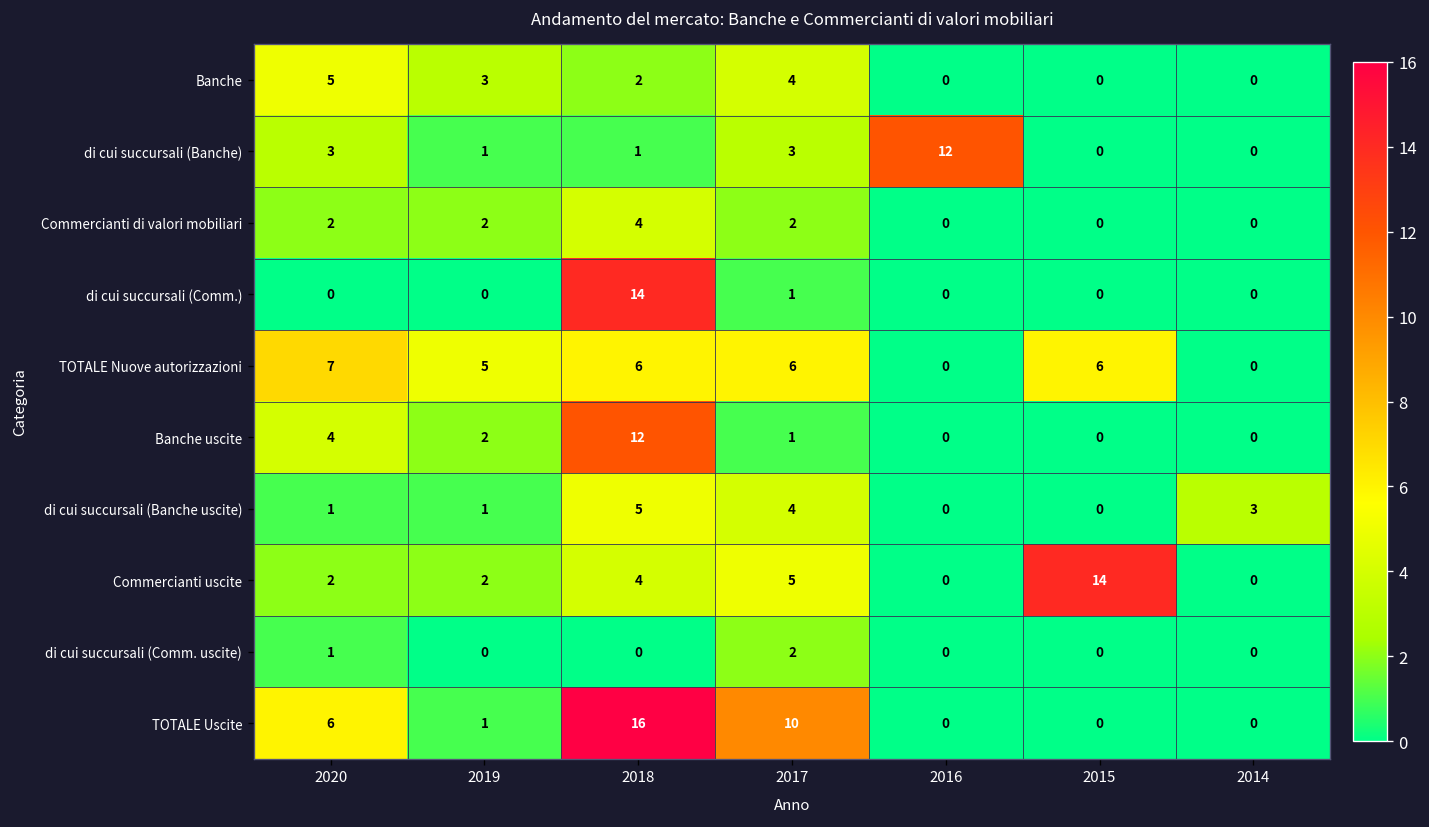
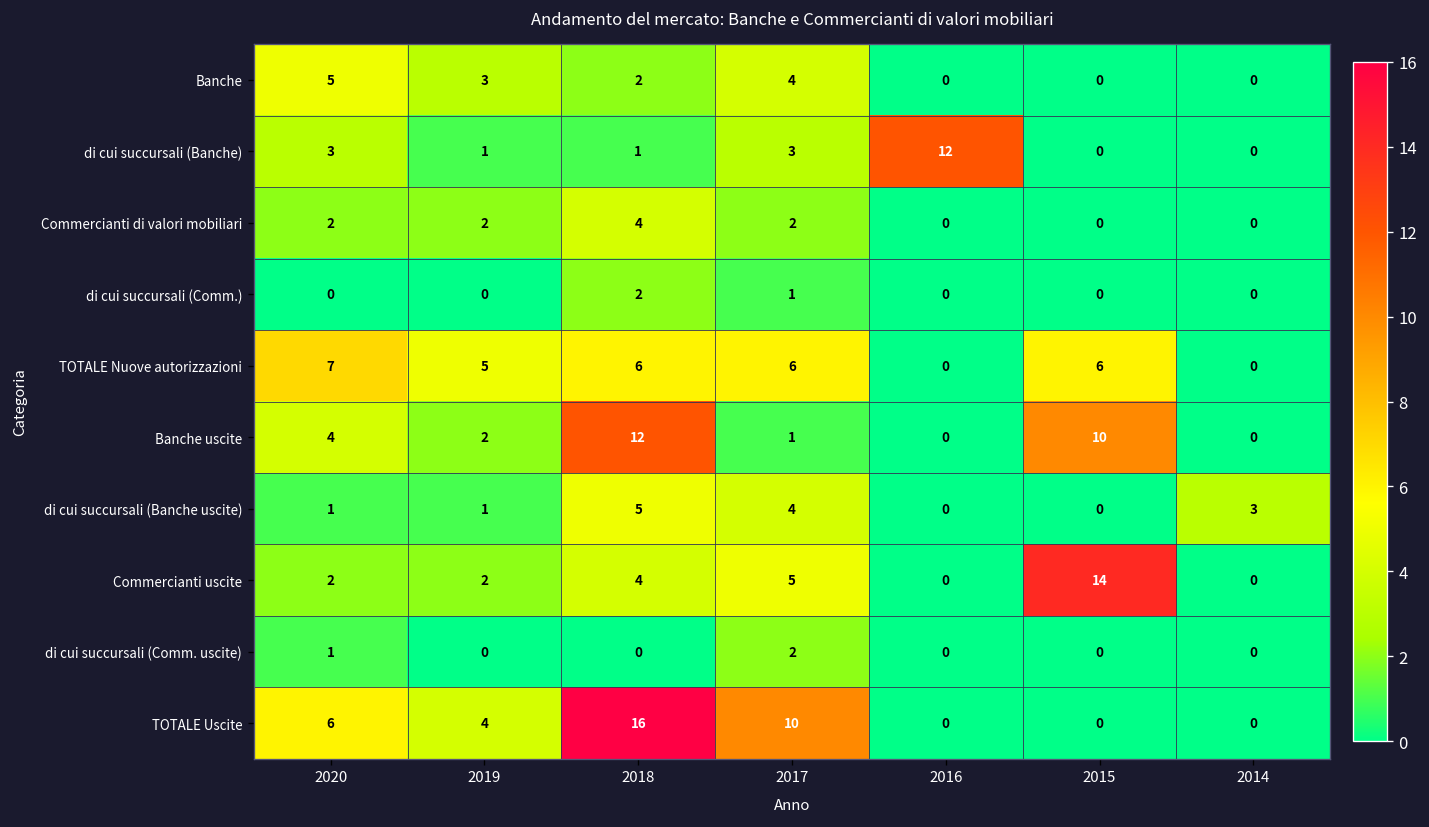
di cui succursali (Comm.), 2018: 14 -> 2
Banche uscite, 2015: 0 -> 10
TOTALE Uscite, 2019: 1 -> 4
